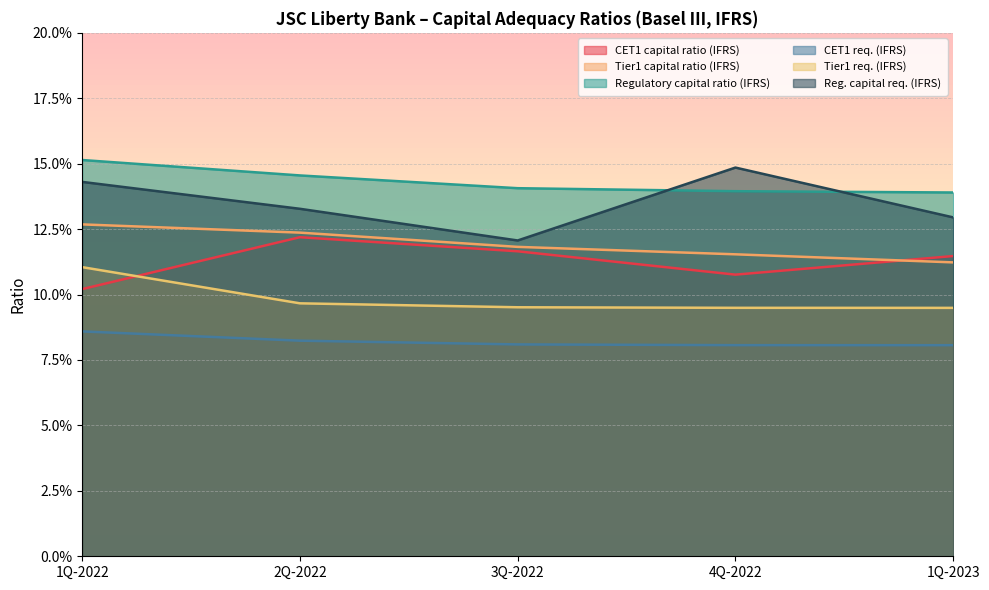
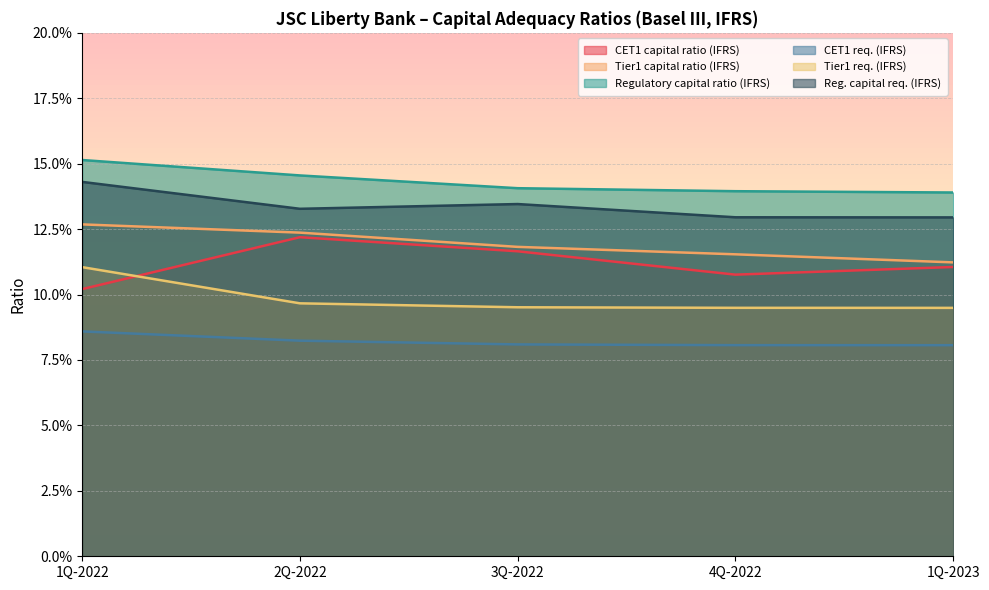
Reg. capital req. (IFRS), 3Q-2022: 12.1% -> 13.5%
Reg. capital req. (IFRS), 4Q-2022: 14.9% -> 13.0%
CET1 capital ratio (IFRS), 1Q-2023: 11.5% -> 11.1%
